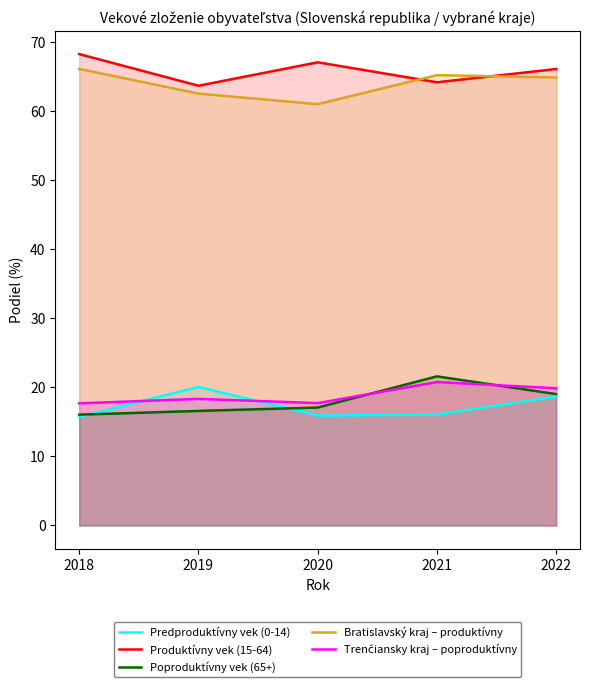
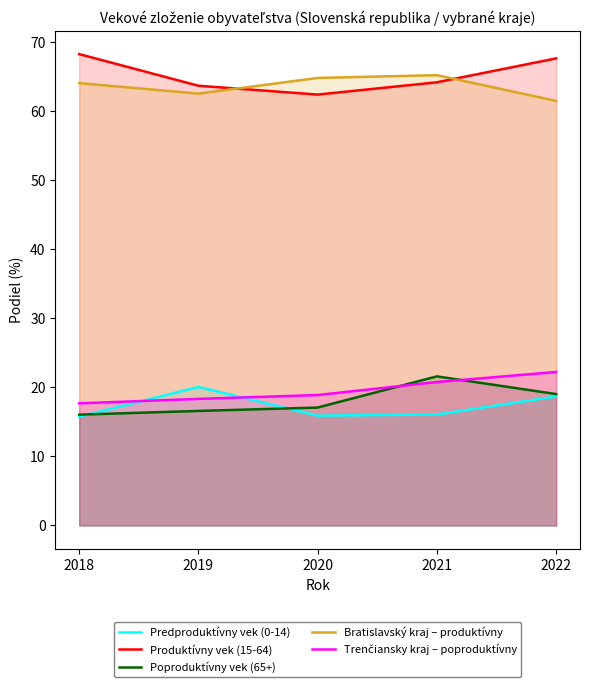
Bratislavský kraj – produktívny, 2018: 66 -> 64
Produktívny vek (15-64), 2020: 67 -> 62
Bratislavský kraj – produktívny, 2020: 61 -> 65
Trenčiansky kraj – poproduktívny, 2020: 18 -> 19
Produktívny vek (15-64), 2022: 66 -> 68
Bratislavský kraj – produktívny, 2022: 65 -> 61
Trenčiansky kraj – poproduktívny, 2022: 20 -> 22
